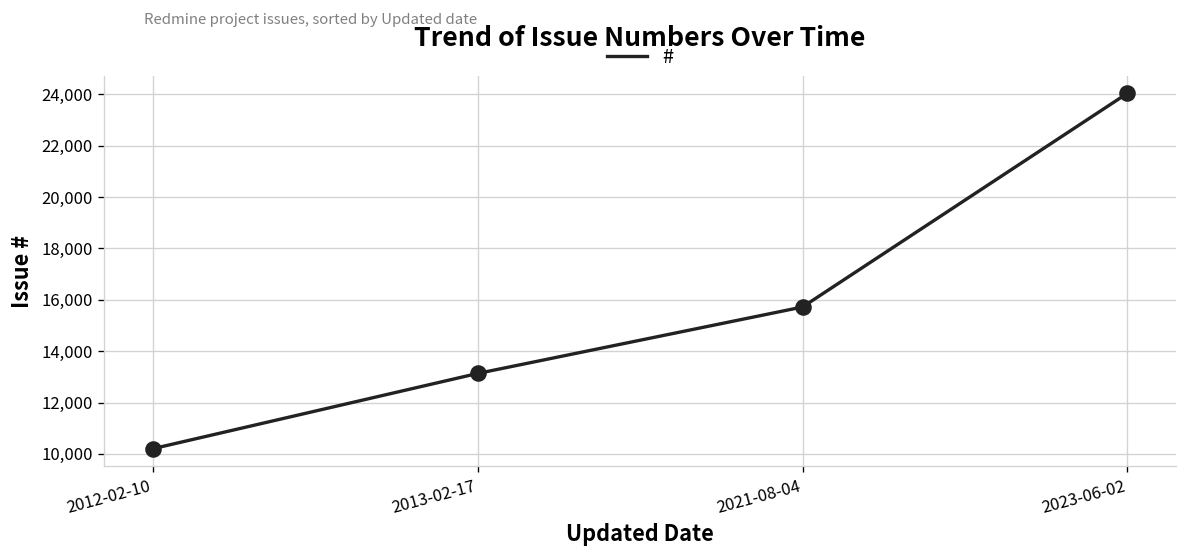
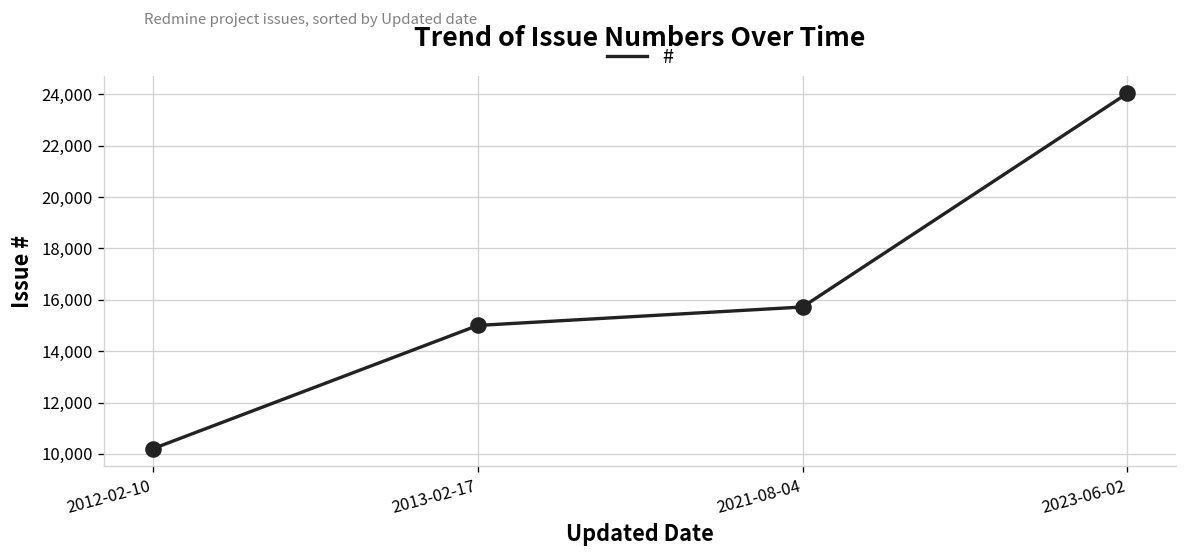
2013-02-17: 13,100 -> 15,000
